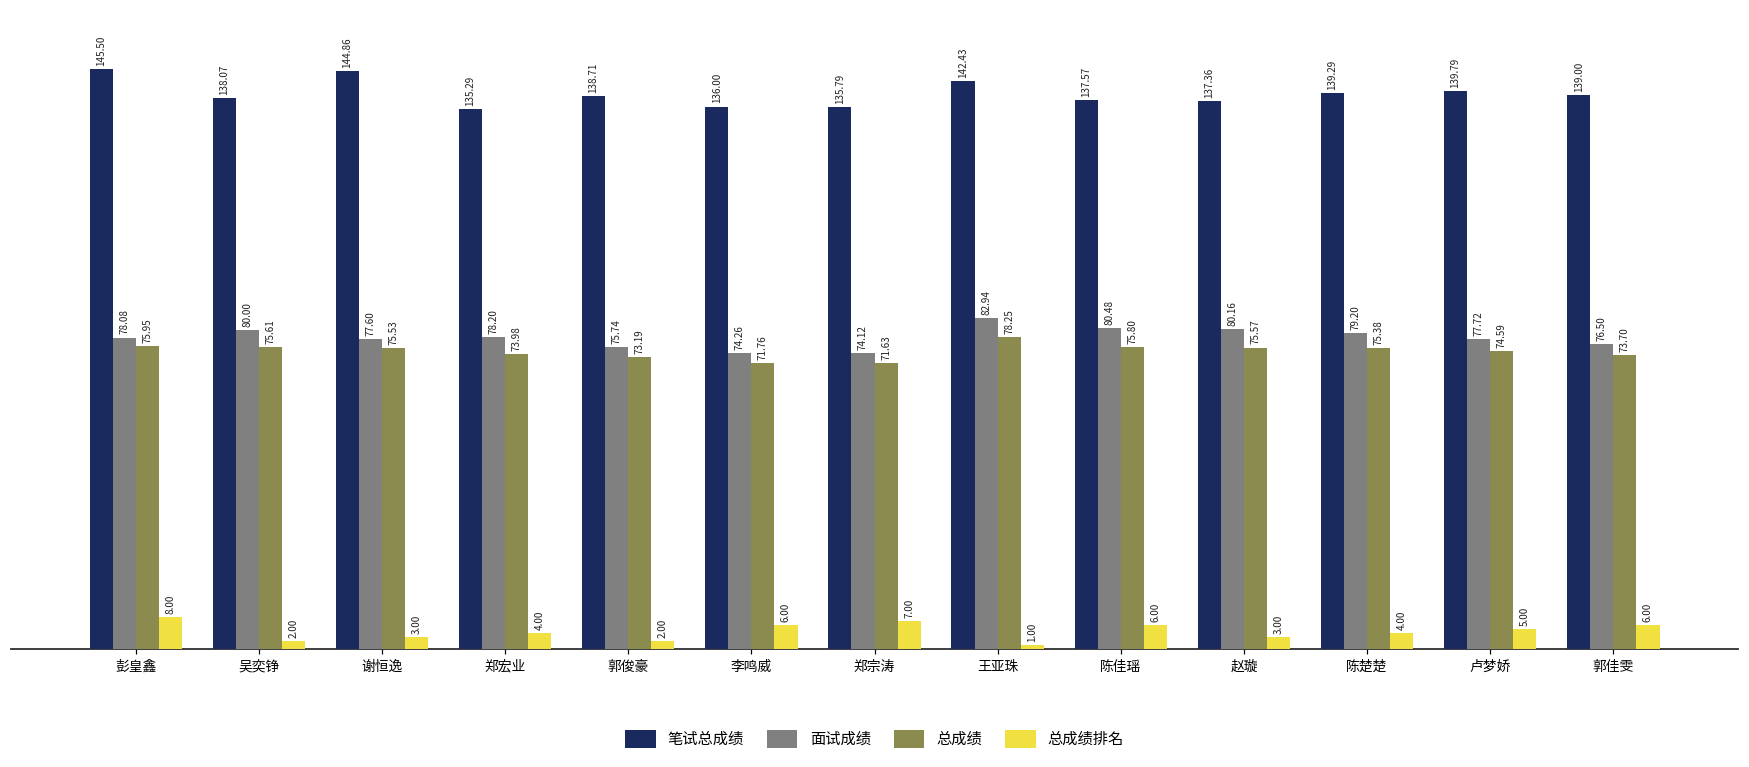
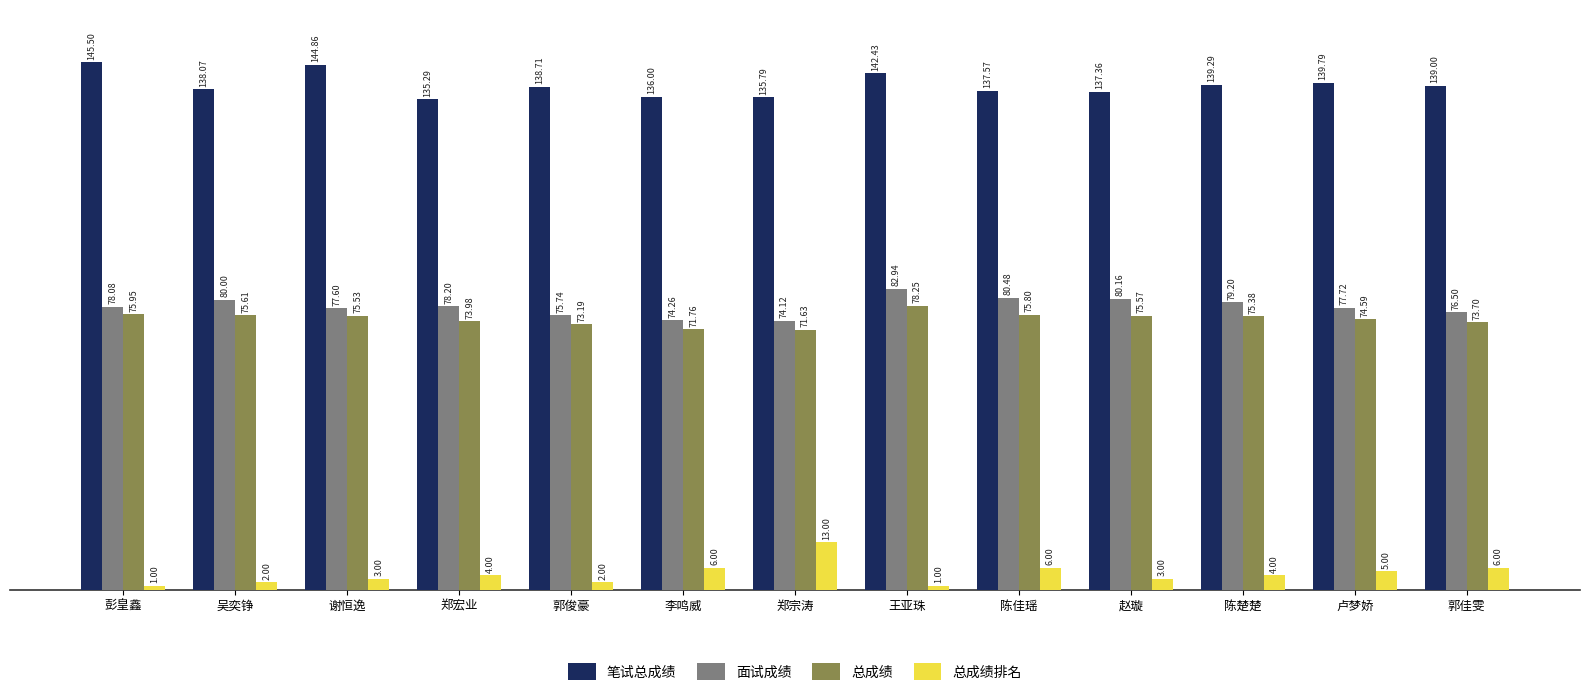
总成绩排名, 彭皇鑫: 8.00 -> 1.00
总成绩排名, 郑宗涛: 7.00 -> 13.00
